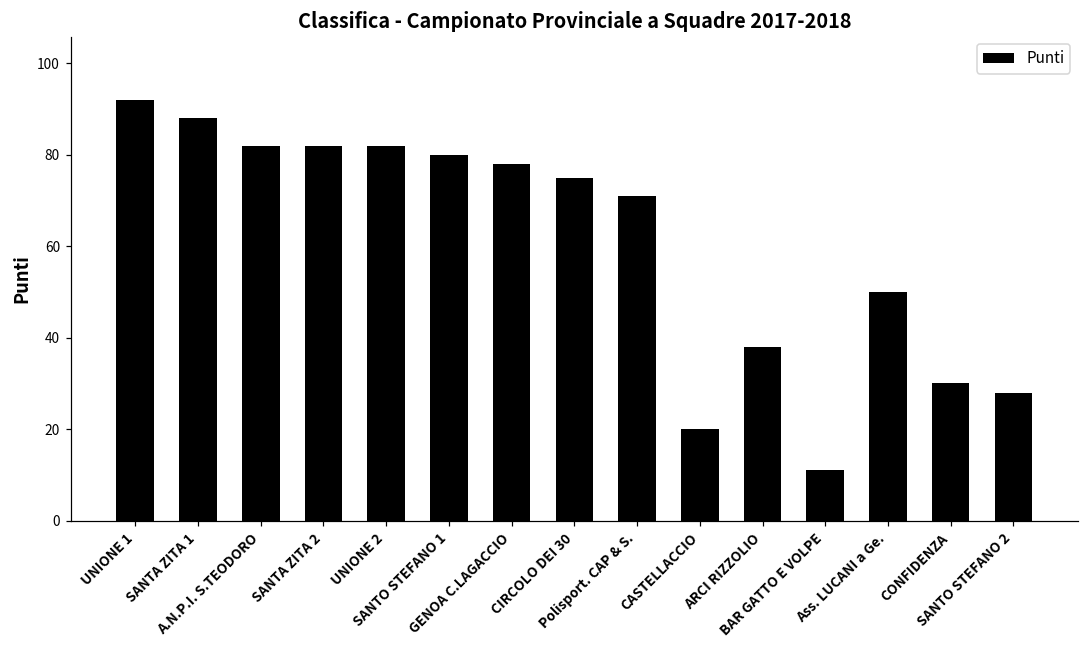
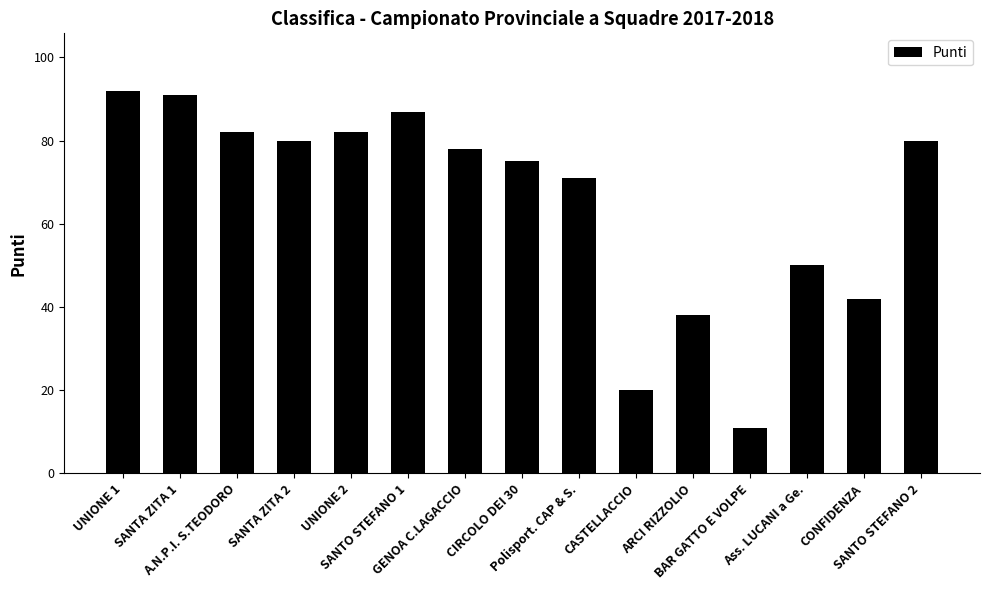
SANTA ZITA 1: 88 -> 91
SANTA ZITA 2: 82 -> 80
SANTO STEFANO 1: 80 -> 87
CONFIDENZA: 30 -> 42
SANTO STEFANO 2: 28 -> 80
